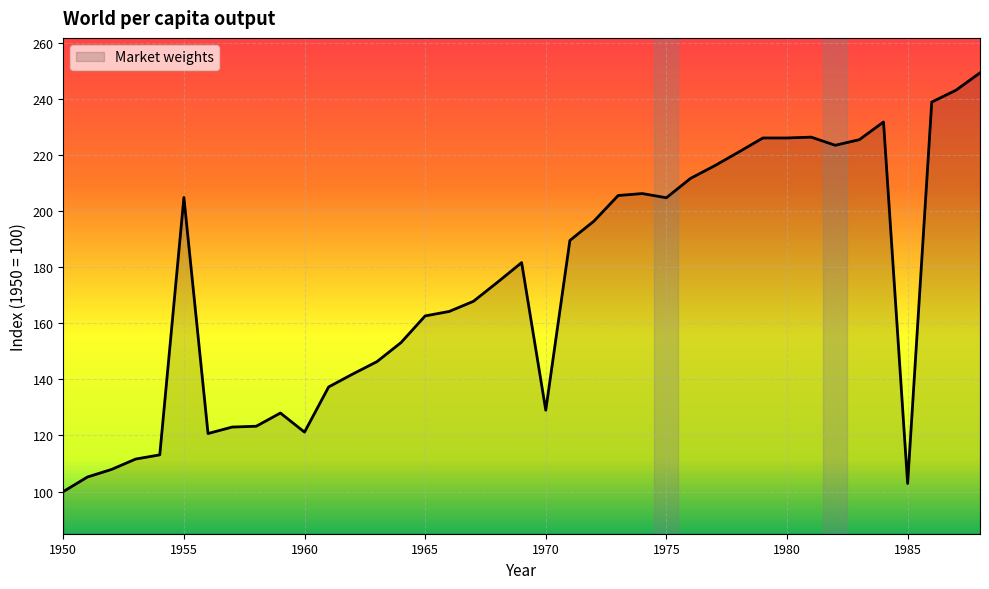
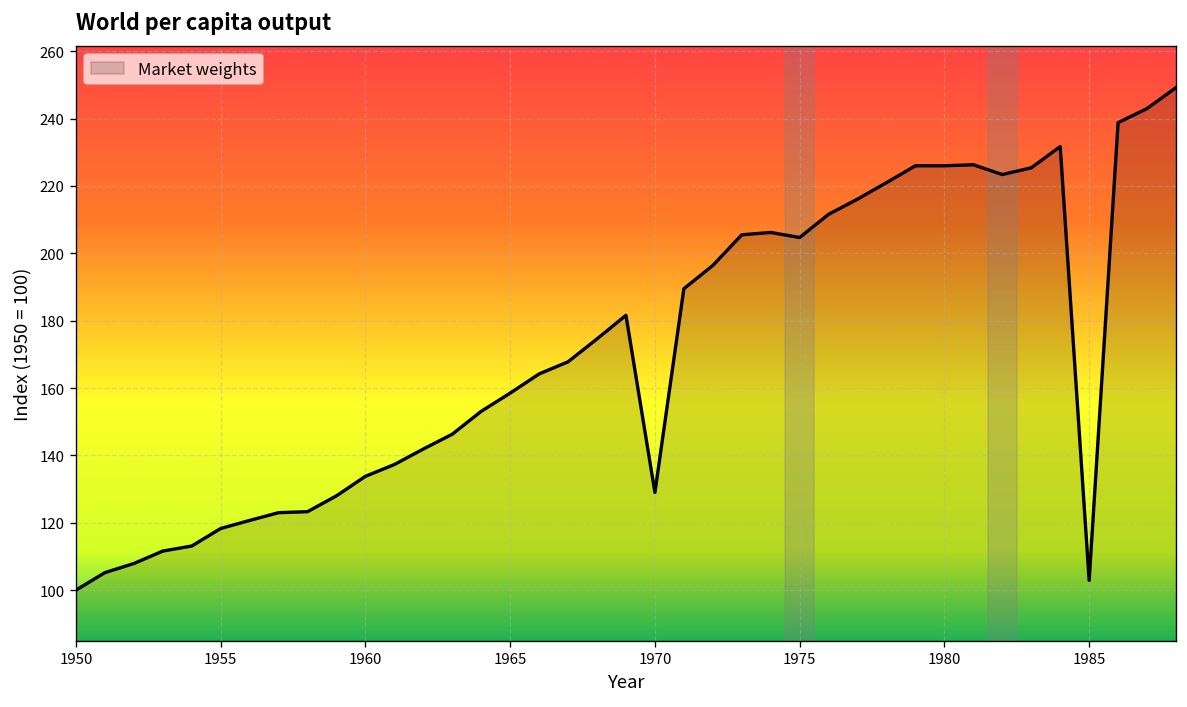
1955: 205 -> 118
1960: 121 -> 134
1965: 163 -> 159
